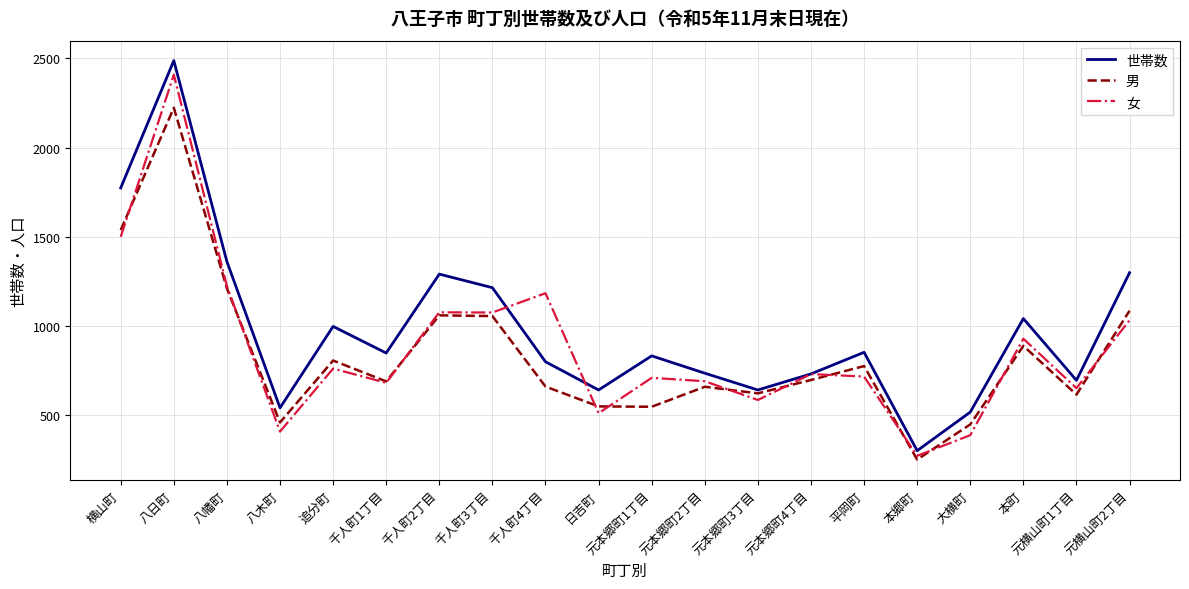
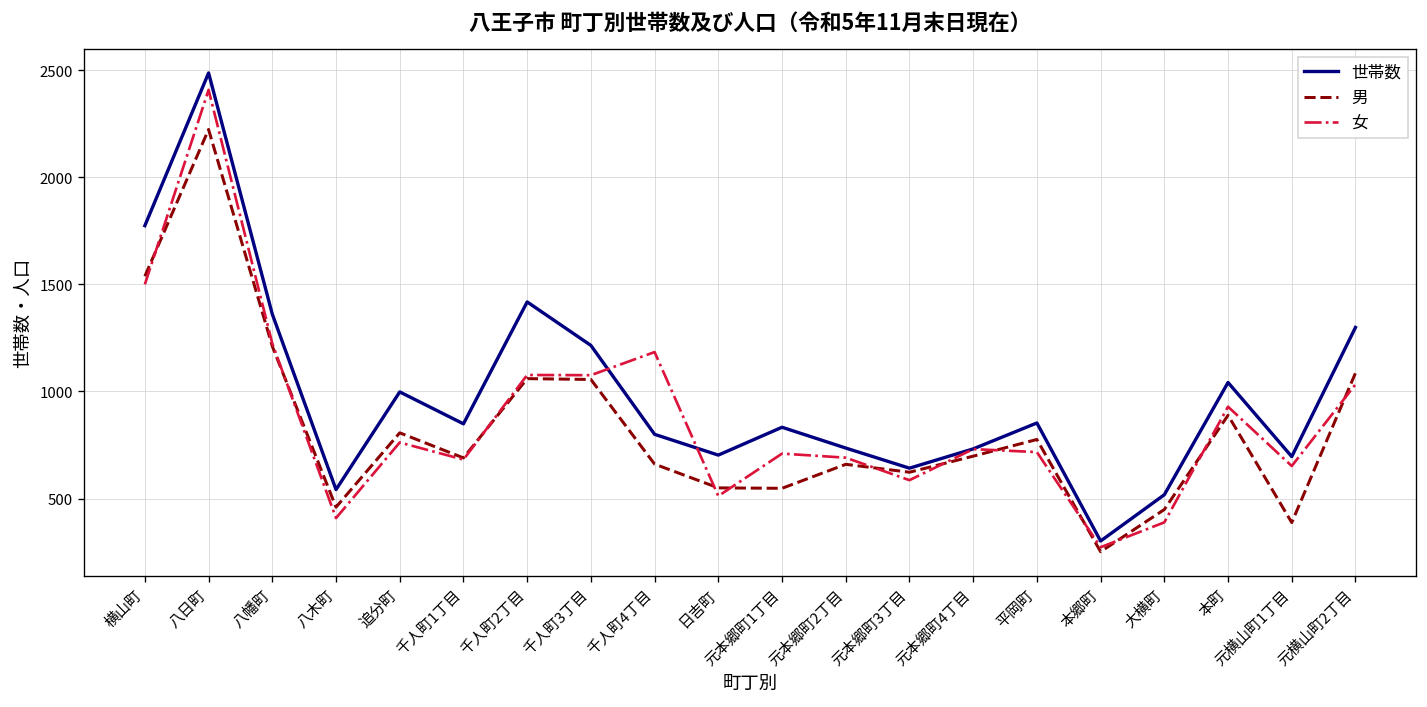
世帯数, 千人町2丁目: 1290 -> 1420
世帯数, 日吉町: 640 -> 700
男, 元横山町1丁目: 620 -> 390
